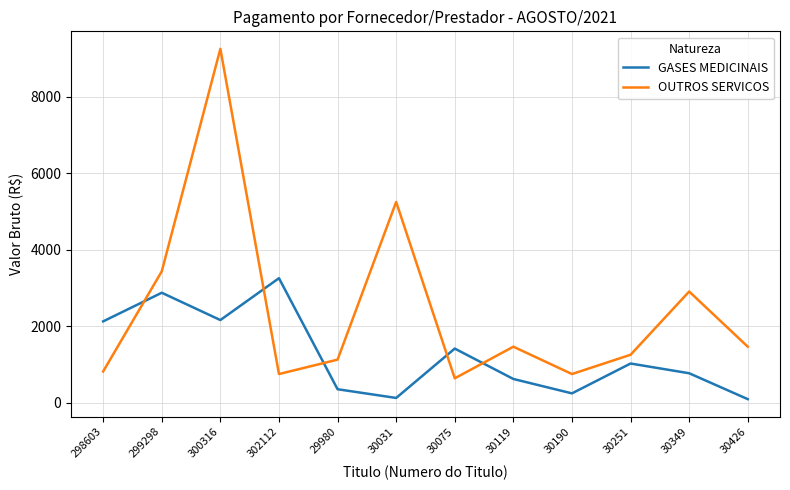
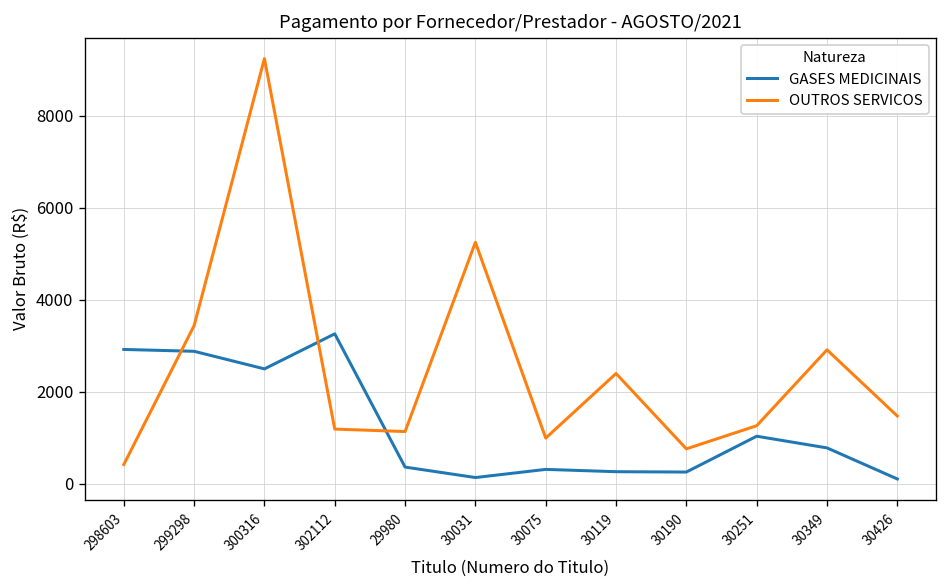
GASES MEDICINAIS, 298603: 2100 -> 2900
OUTROS SERVICOS, 298603: 800 -> 400
GASES MEDICINAIS, 300316: 2200 -> 2500
OUTROS SERVICOS, 302112: 800 -> 1200
GASES MEDICINAIS, 30075: 1400 -> 300
OUTROS SERVICOS, 30075: 600 -> 1000
GASES MEDICINAIS, 30119: 600 -> 300
OUTROS SERVICOS, 30119: 1500 -> 2400
